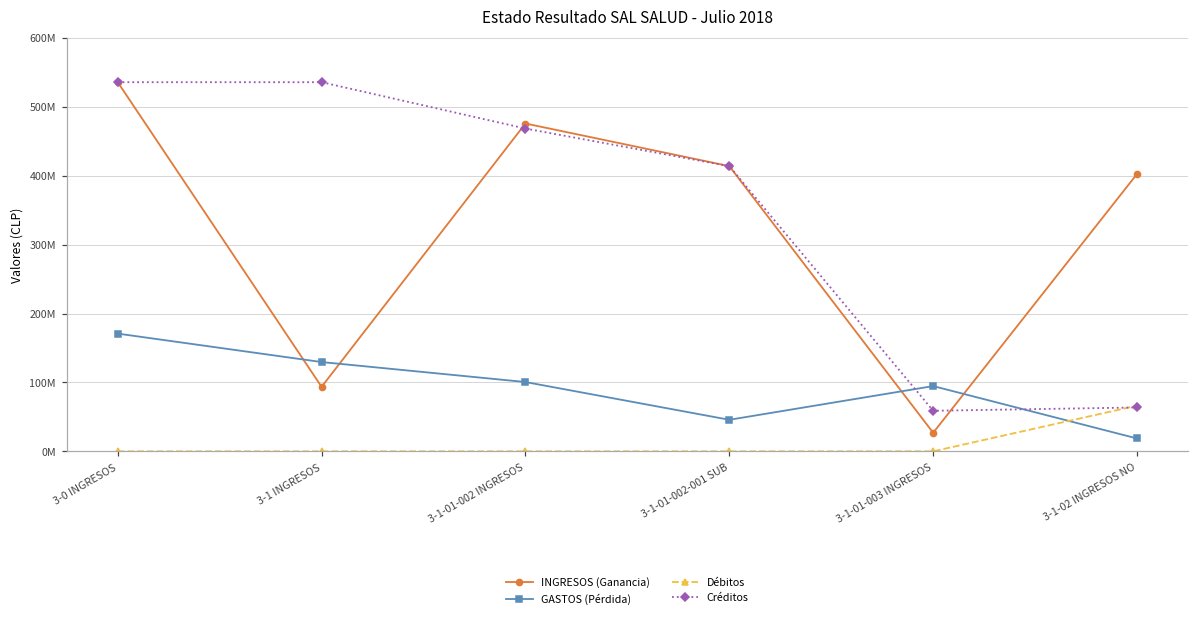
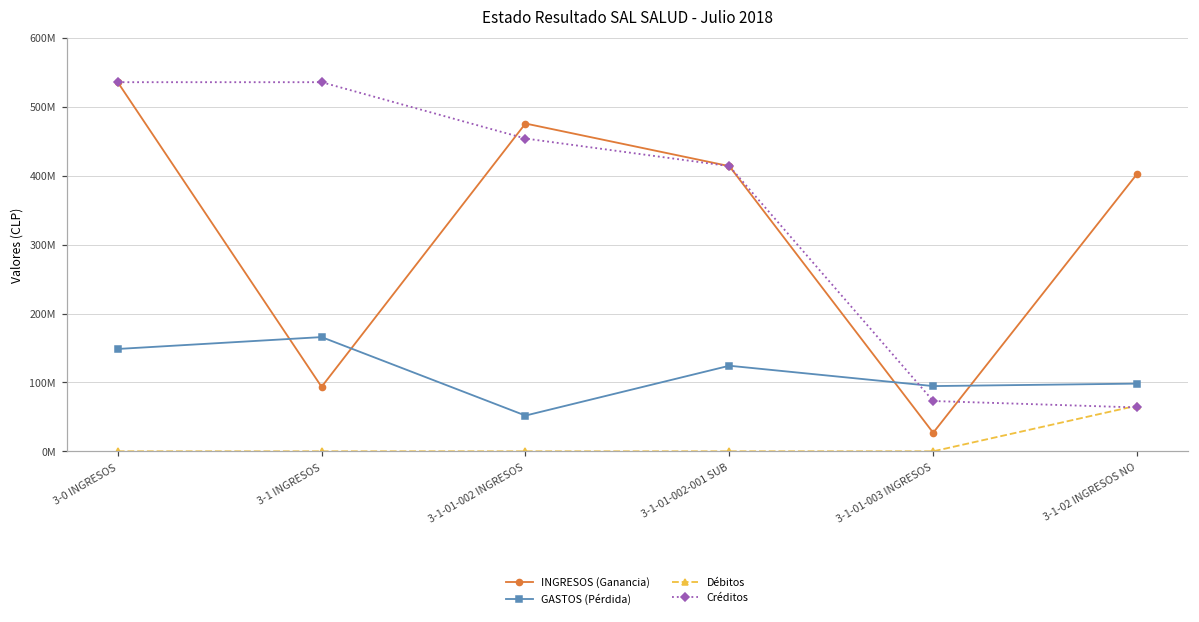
GASTOS (Pérdida), 3-0 INGRESOS: 170000000 -> 150000000
GASTOS (Pérdida), 3-1 INGRESOS: 130000000 -> 170000000
GASTOS (Pérdida), 3-1-01-002 INGRESOS: 100000000 -> 50000000
Créditos, 3-1-01-002 INGRESOS: 470000000 -> 450000000
GASTOS (Pérdida), 3-1-01-002-001 SUB: 50000000 -> 120000000
Créditos, 3-1-01-003 INGRESOS: 60000000 -> 70000000
GASTOS (Pérdida), 3-1-02 INGRESOS NO: 20000000 -> 100000000
